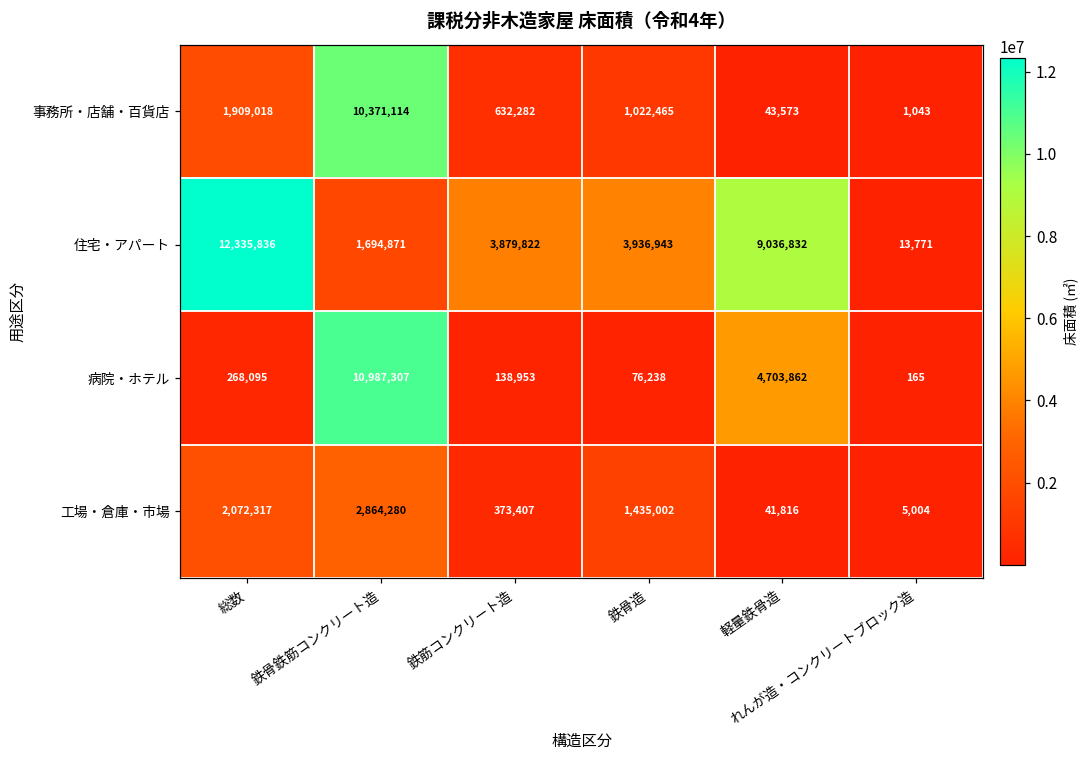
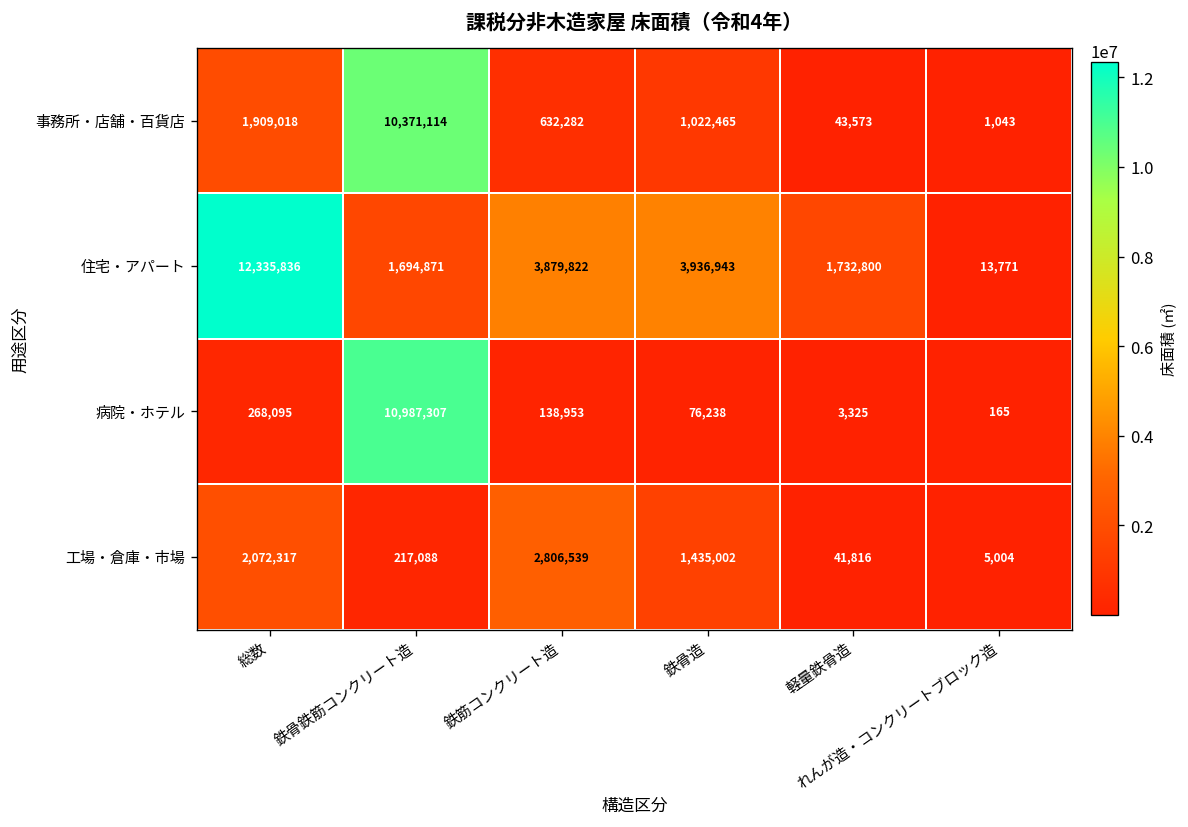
住宅・アパート, 軽量鉄骨造: 9,036,832 -> 1,732,800
病院・ホテル, 軽量鉄骨造: 4,703,862 -> 3,325
工場・倉庫・市場, 鉄骨鉄筋コンクリート造: 2,864,280 -> 217,088
工場・倉庫・市場, 鉄筋コンクリート造: 373,407 -> 2,806,539
